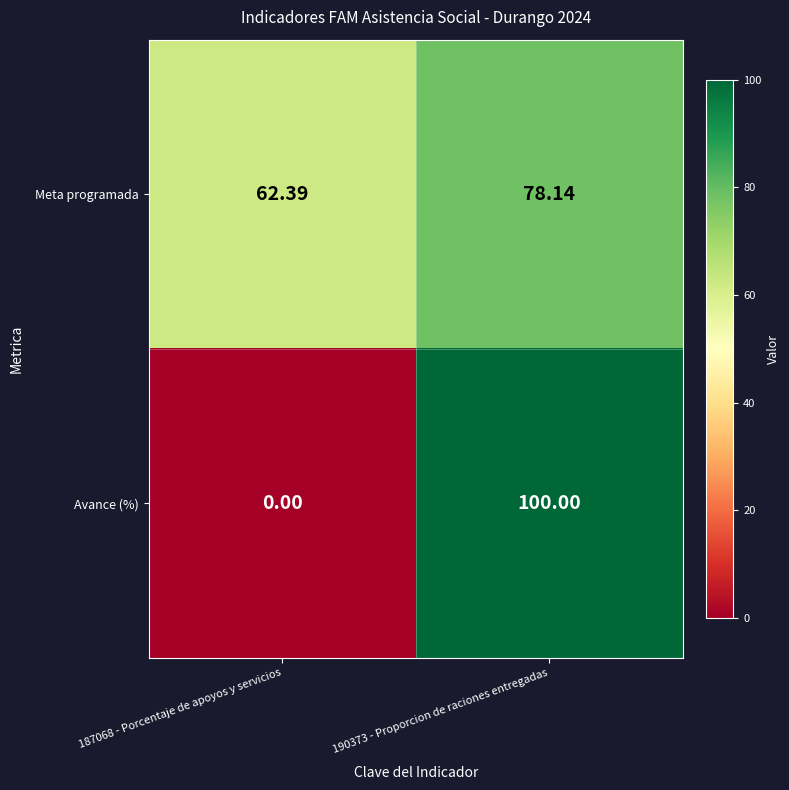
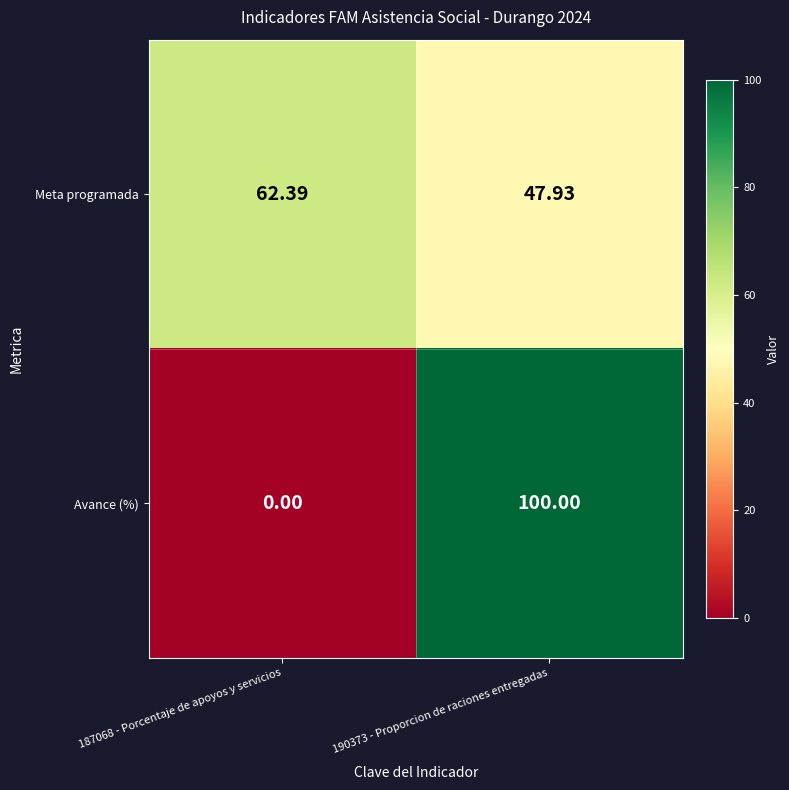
Meta programada, 190373 - Proporcion de raciones entregadas: 78.14 -> 47.93
